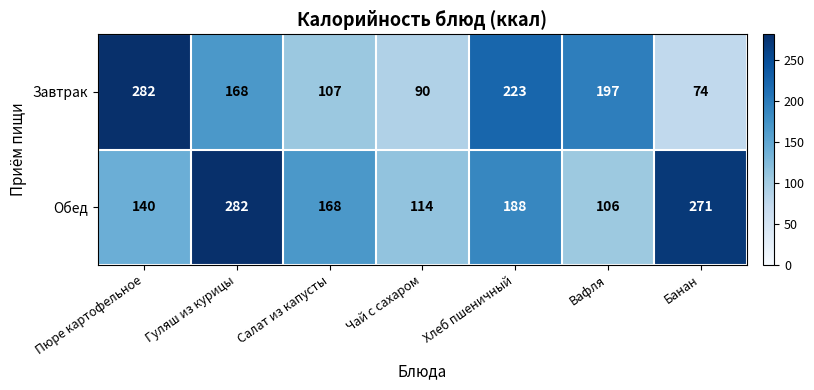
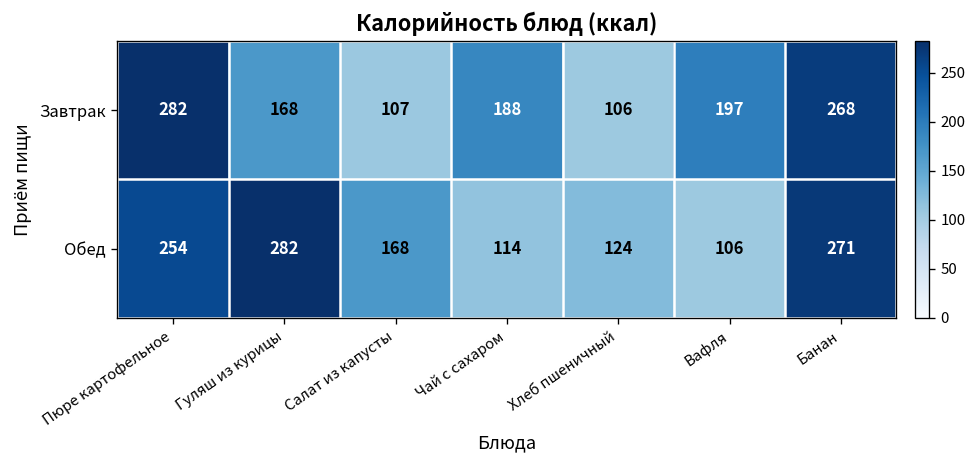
Завтрак, Чай с сахаром: 90 -> 188
Завтрак, Хлеб пшеничный: 223 -> 106
Завтрак, Банан: 74 -> 268
Обед, Пюре картофельное: 140 -> 254
Обед, Хлеб пшеничный: 188 -> 124
